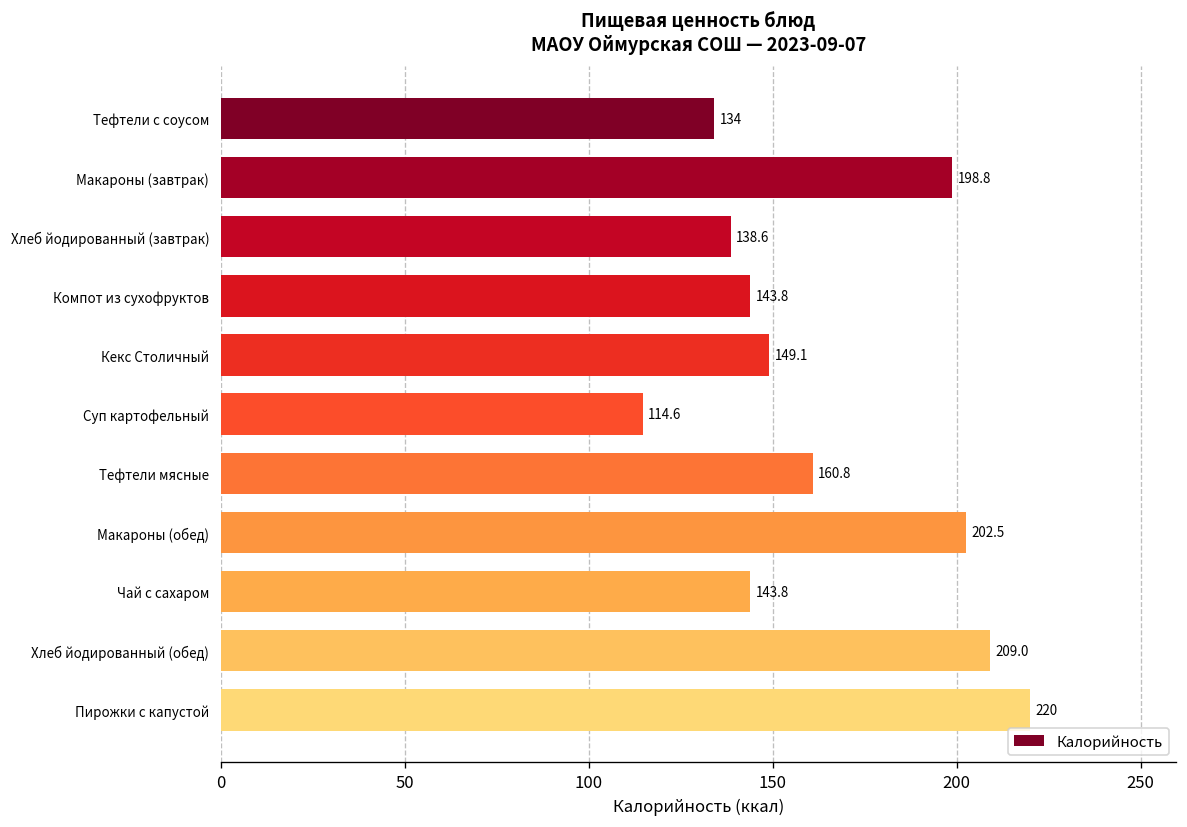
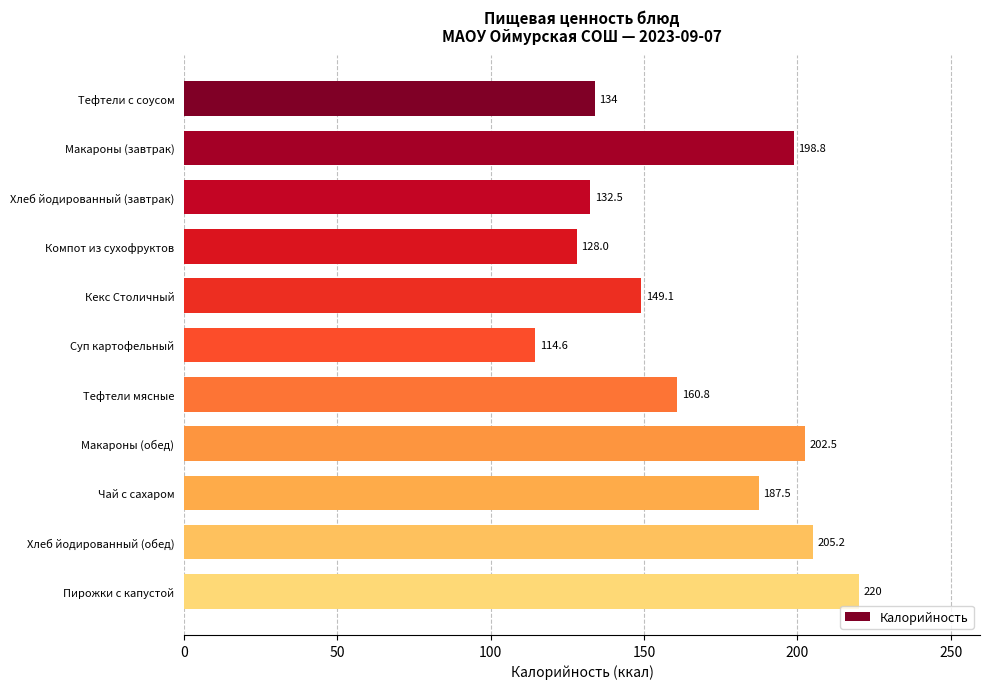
Хлеб йодированный (завтрак): 138.6 -> 132.5
Компот из сухофруктов: 143.8 -> 128.0
Чай с сахаром: 143.8 -> 187.5
Хлеб йодированный (обед): 209.0 -> 205.2
